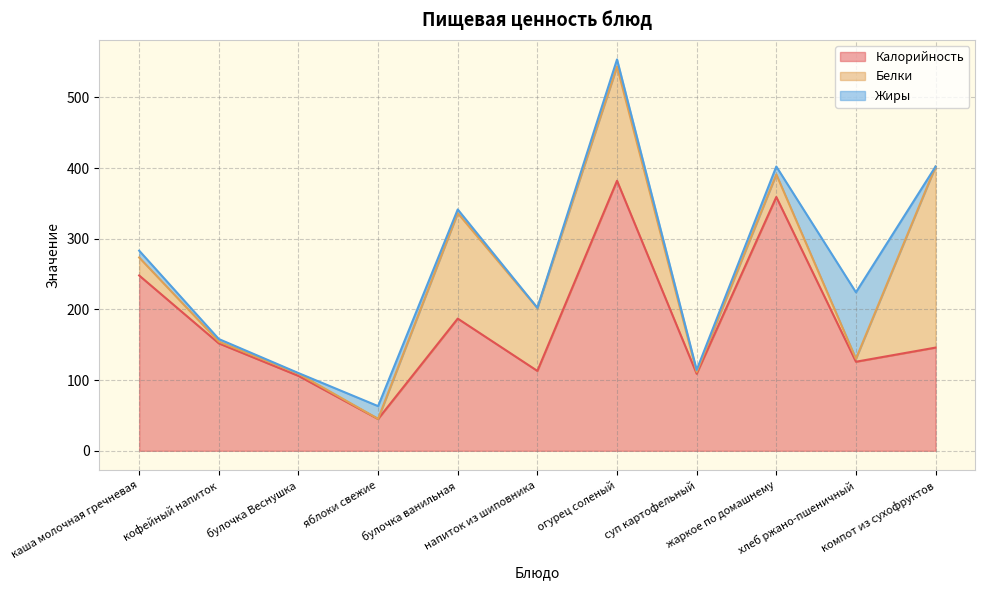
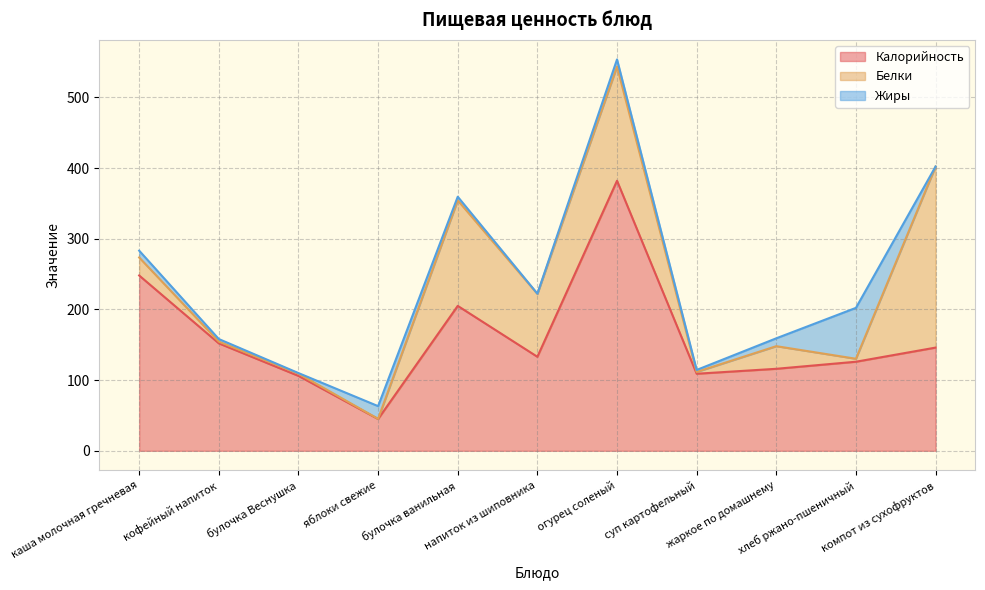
Калорийность, булочка ванильная: 190 -> 210
Калорийность, напиток из шиповника: 110 -> 130
Калорийность, жаркое по домашнему: 360 -> 120
Жиры, хлеб ржано-пшеничный: 90 -> 70
